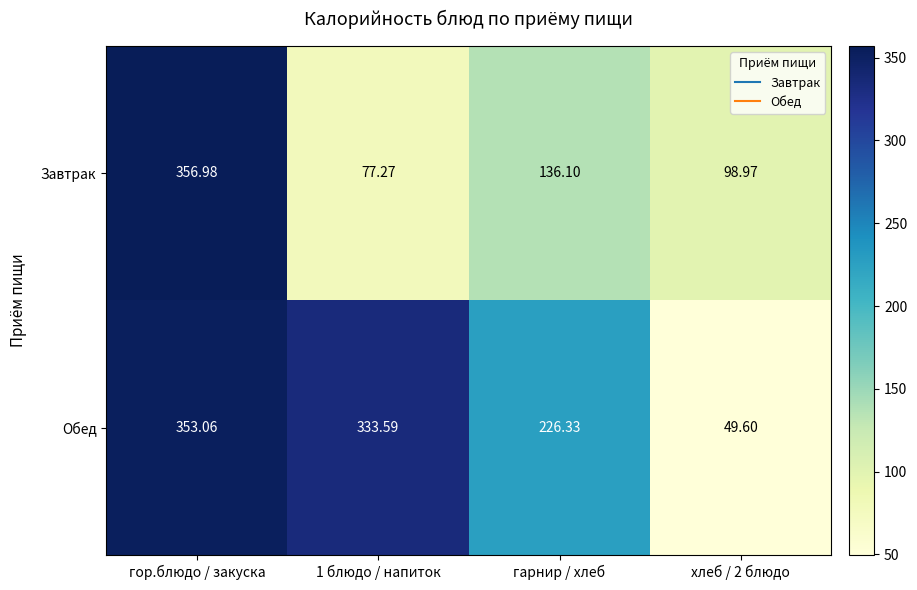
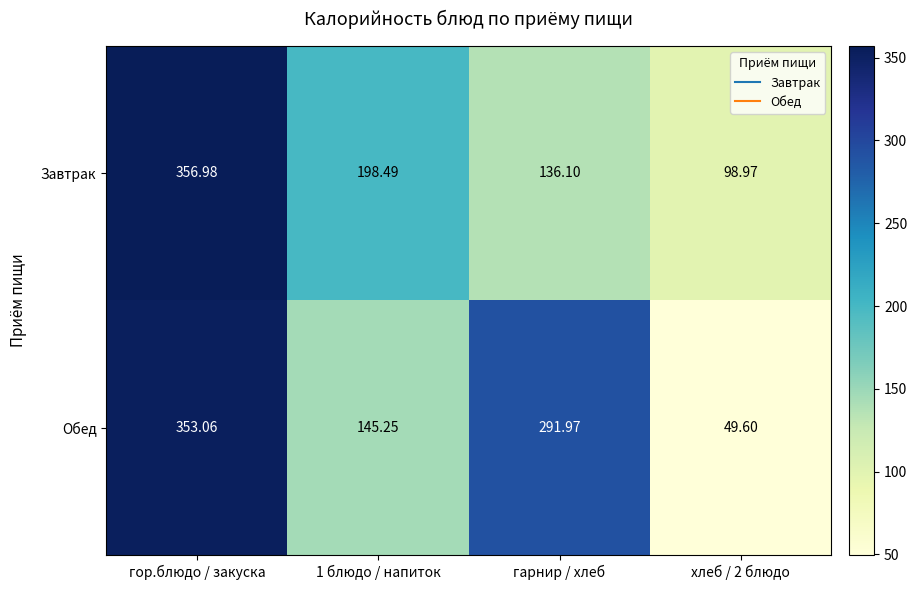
Завтрак, 1 блюдо / напиток: 77.27 -> 198.49
Обед, 1 блюдо / напиток: 333.59 -> 145.25
Обед, гарнир / хлеб: 226.33 -> 291.97
